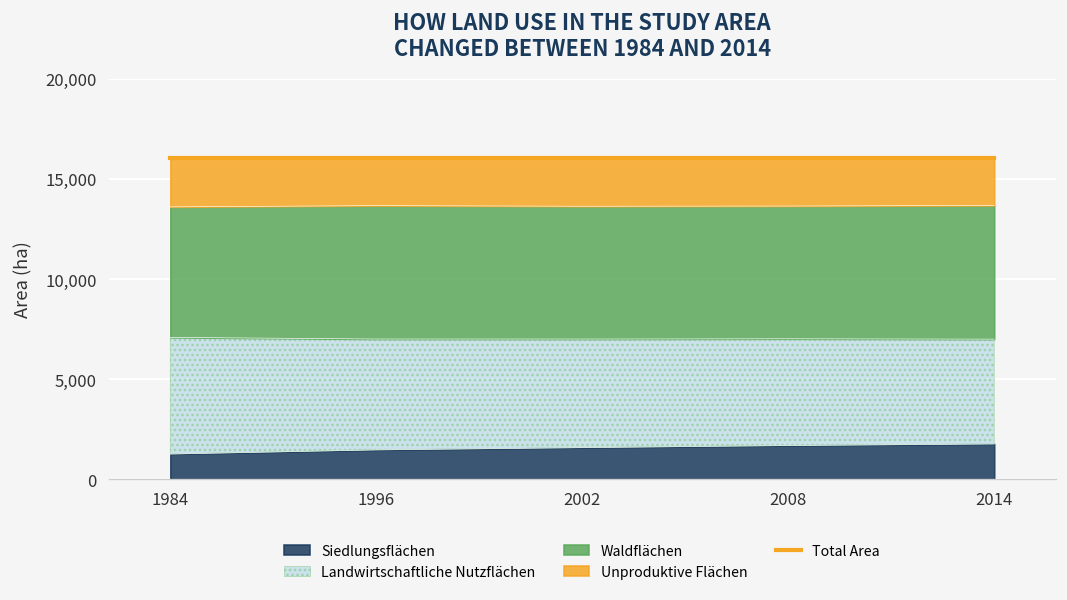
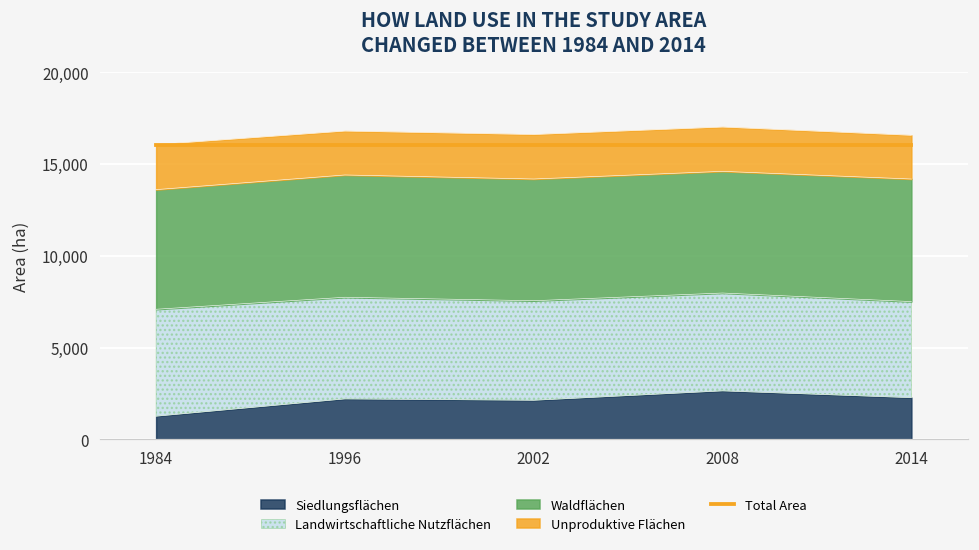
Siedlungsflächen, 1996: 1,500 -> 2,200
Siedlungsflächen, 2002: 1,600 -> 2,100
Siedlungsflächen, 2008: 1,700 -> 2,600
Siedlungsflächen, 2014: 1,800 -> 2,300
